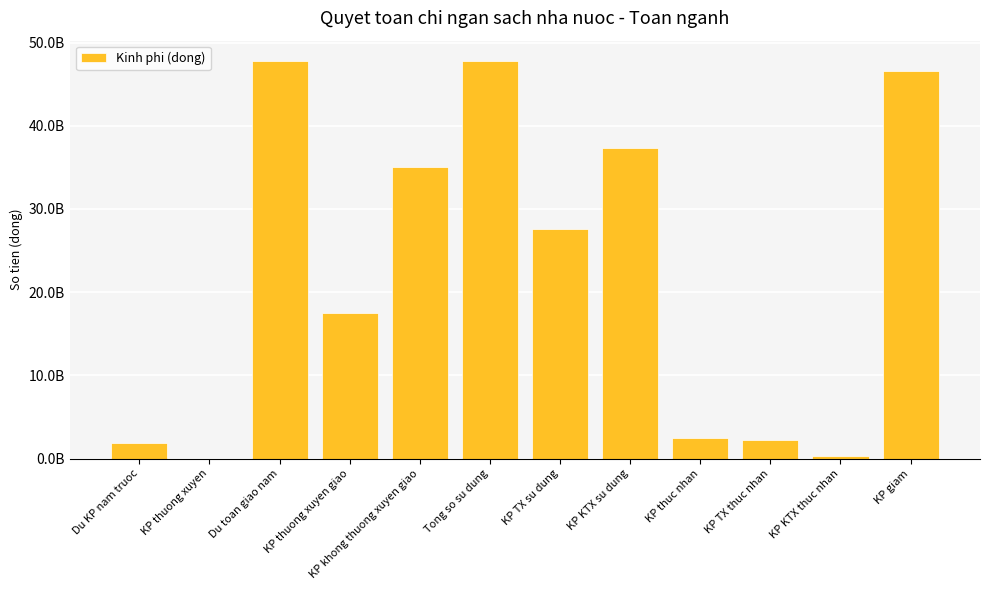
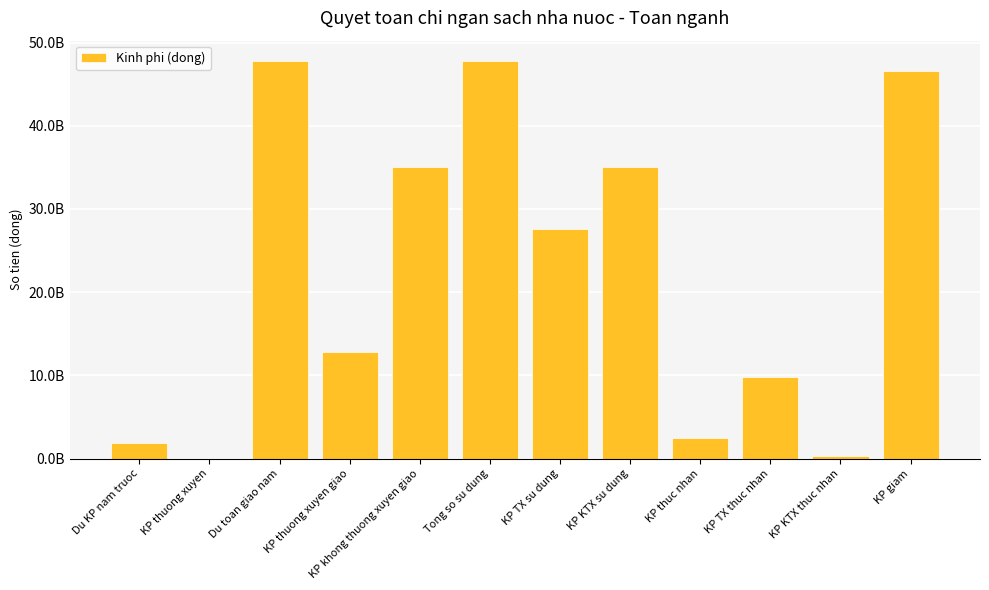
KP thuong xuyen giao: 18000000000 -> 13000000000
KP KTX su dung: 37000000000 -> 35000000000
KP TX thuc nhan: 2000000000 -> 10000000000
